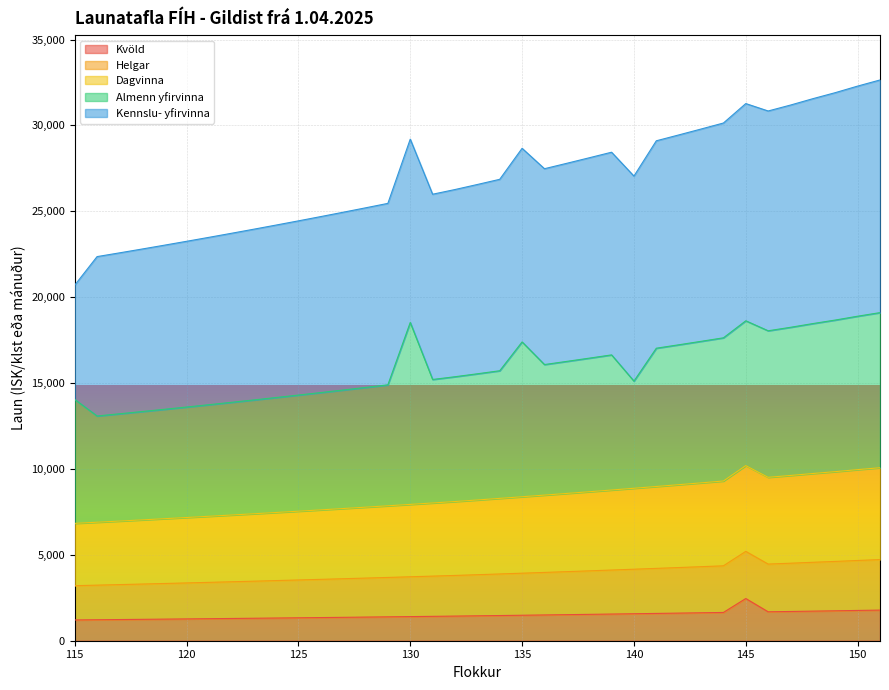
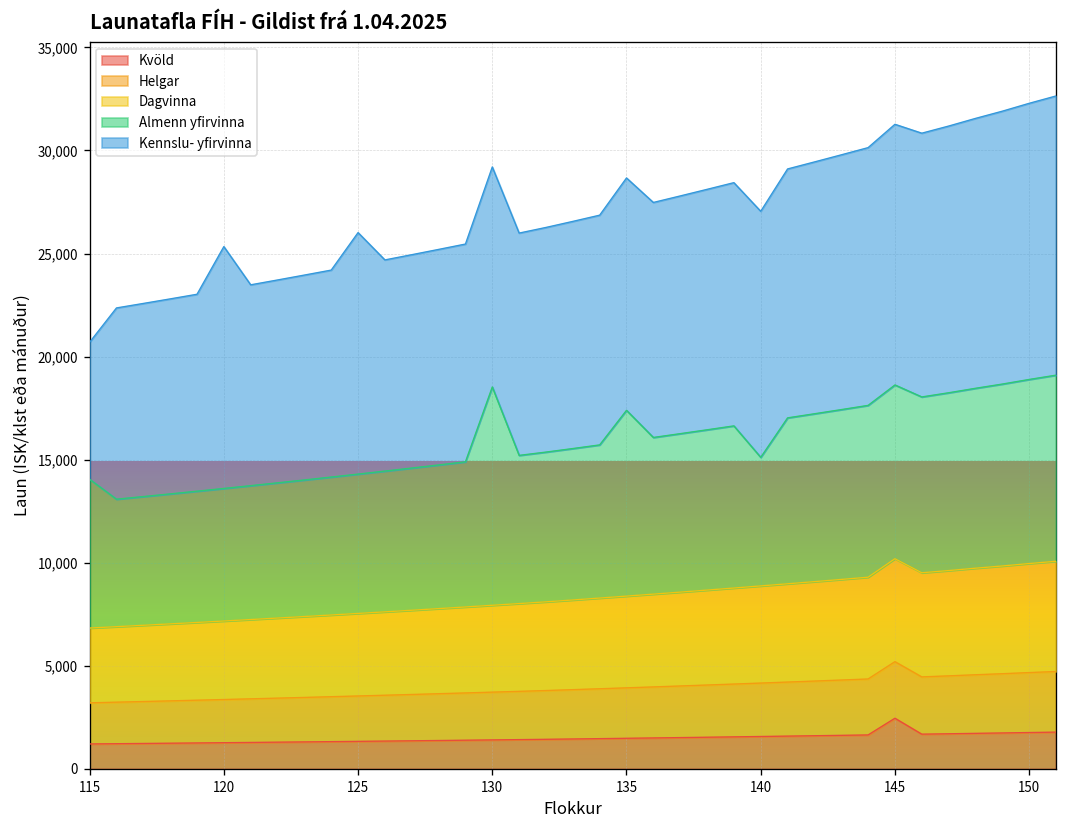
Kennslu- yfirvinna, 120: 9,600 -> 11,700
Kennslu- yfirvinna, 125: 10,100 -> 11,700
